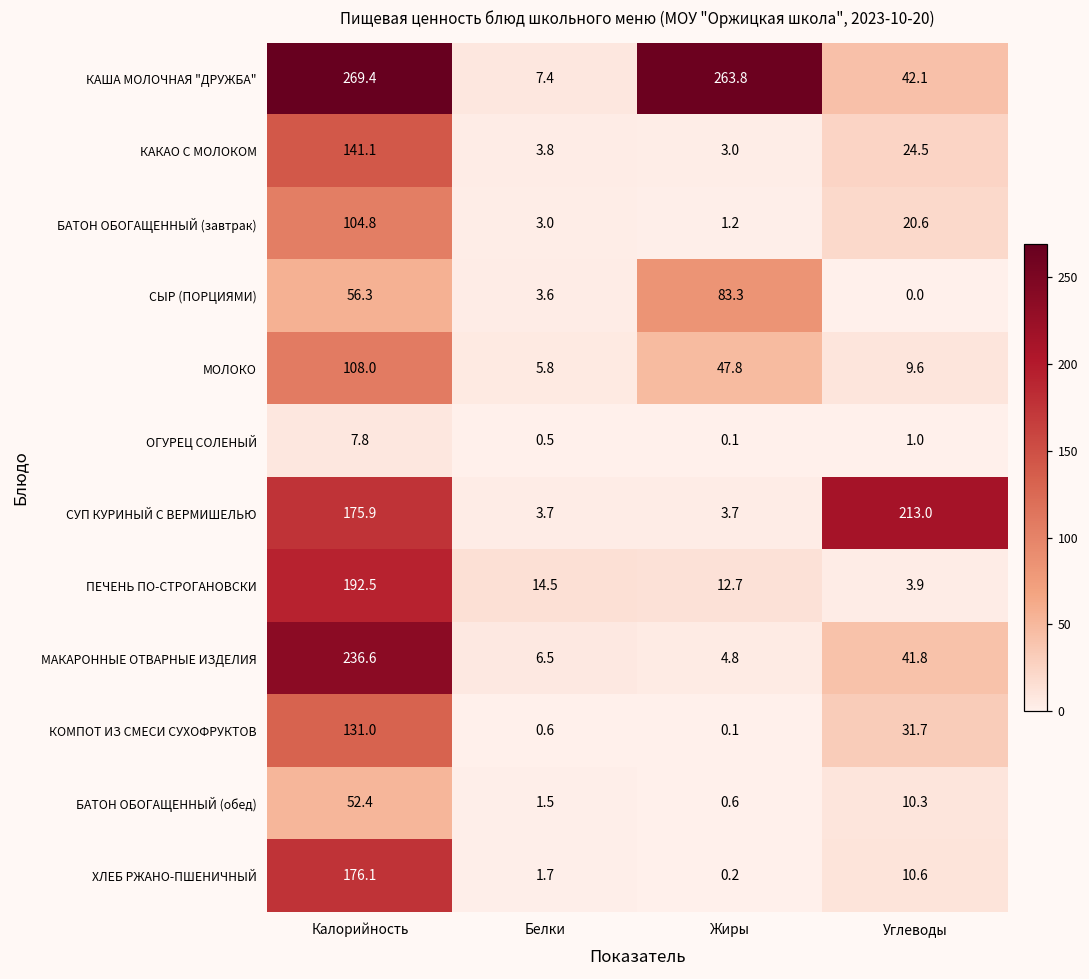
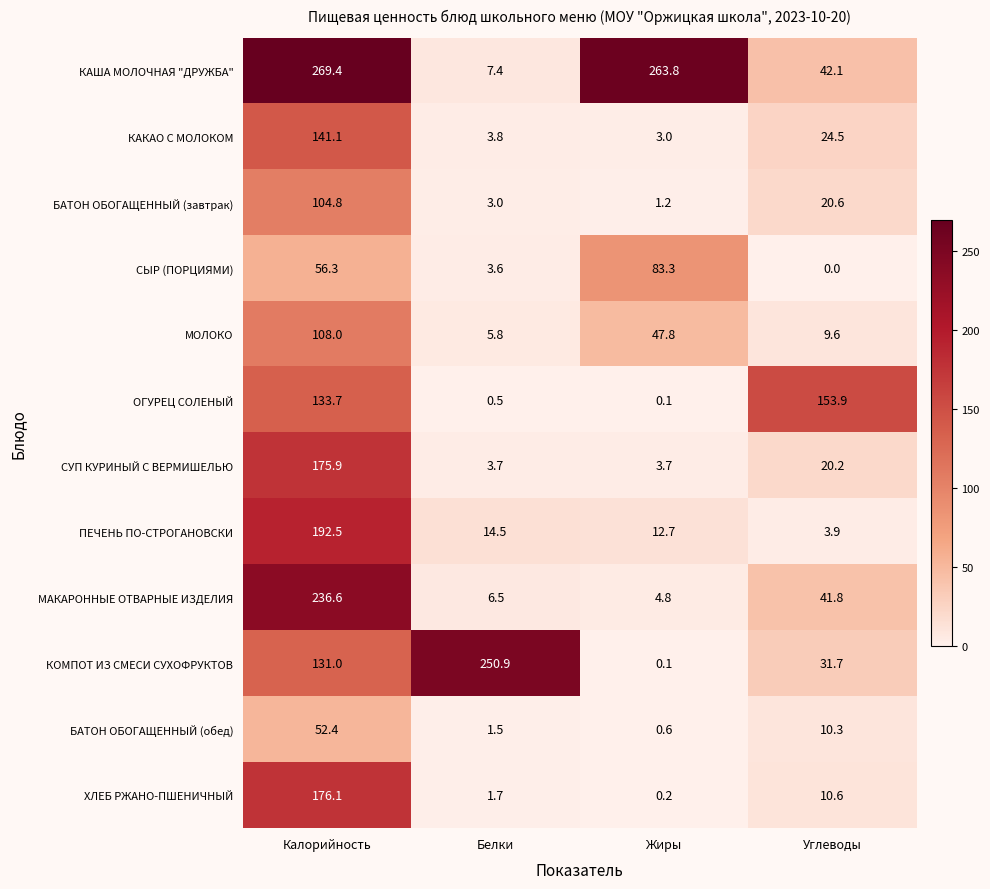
ОГУРЕЦ СОЛЕНЫЙ, Калорийность: 7.8 -> 133.7
ОГУРЕЦ СОЛЕНЫЙ, Углеводы: 1.0 -> 153.9
СУП КУРИНЫЙ С ВЕРМИШЕЛЬЮ, Углеводы: 213.0 -> 20.2
КОМПОТ ИЗ СМЕСИ СУХОФРУКТОВ, Белки: 0.6 -> 250.9
